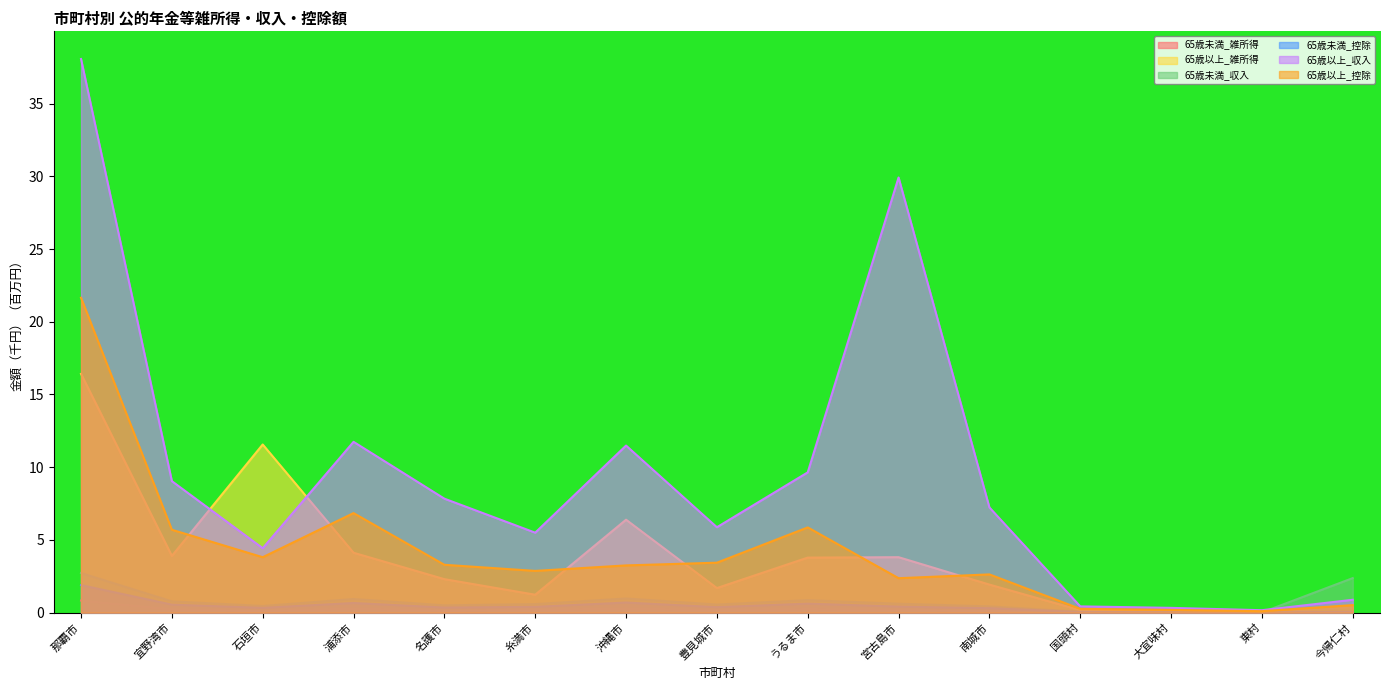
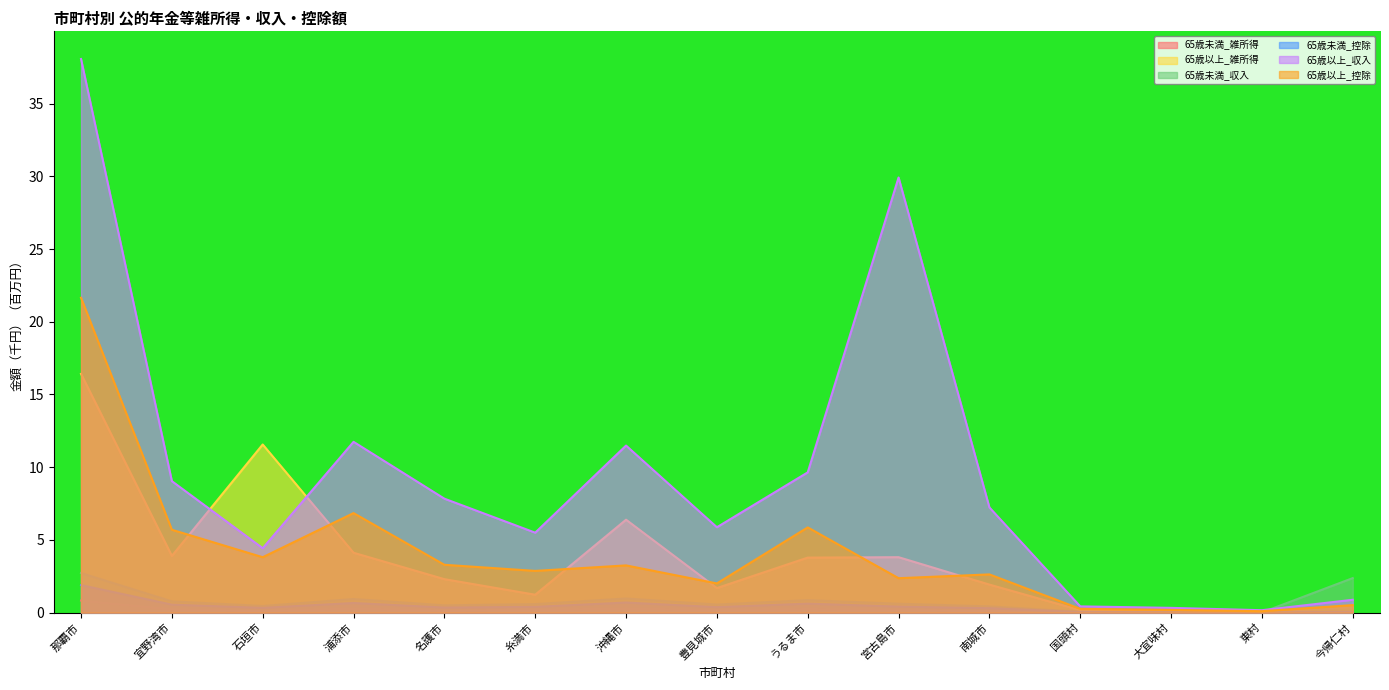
65歳以上_控除, 豊見城市: 3.4 -> 2.0
